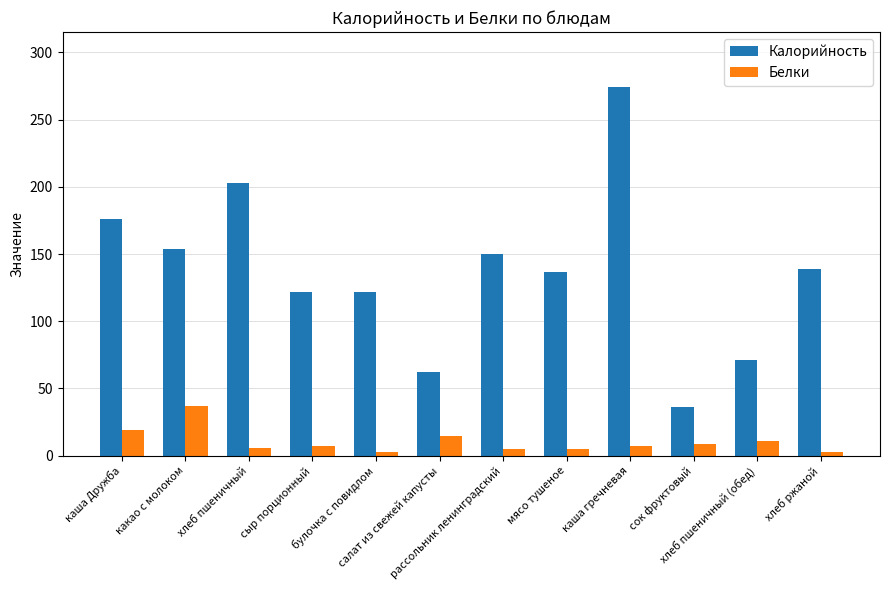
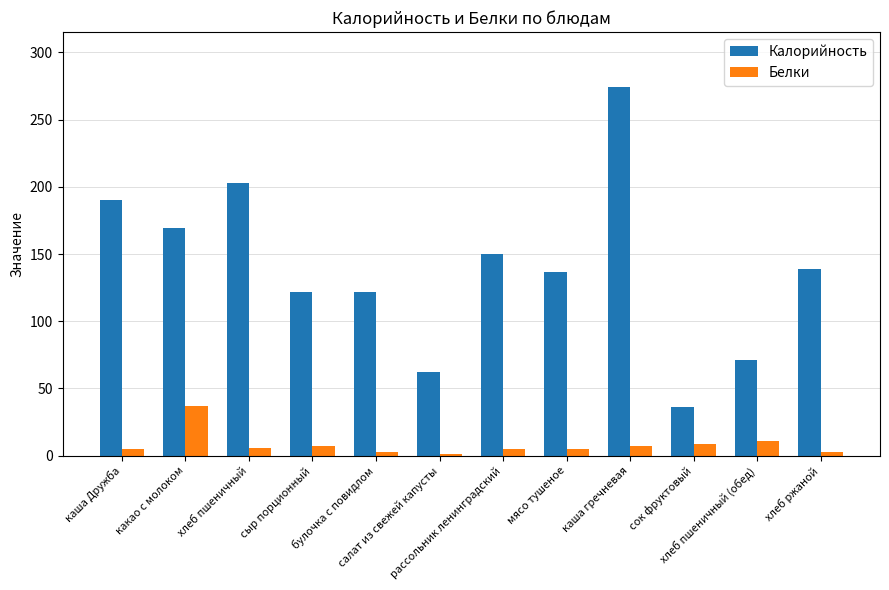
Калорийность, каша Дружба: 176 -> 190
Белки, каша Дружба: 19 -> 5
Калорийность, какао с молоком: 154 -> 169
Белки, салат из свежей капусты: 15 -> 1
